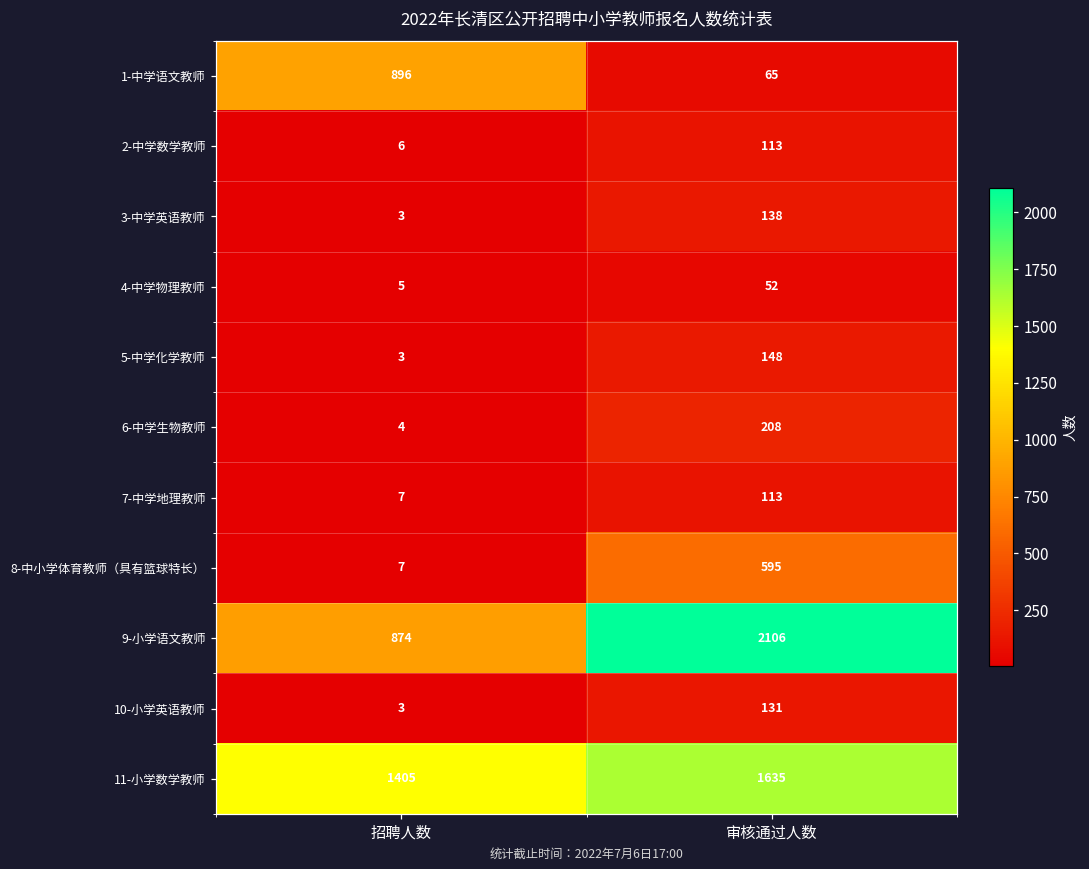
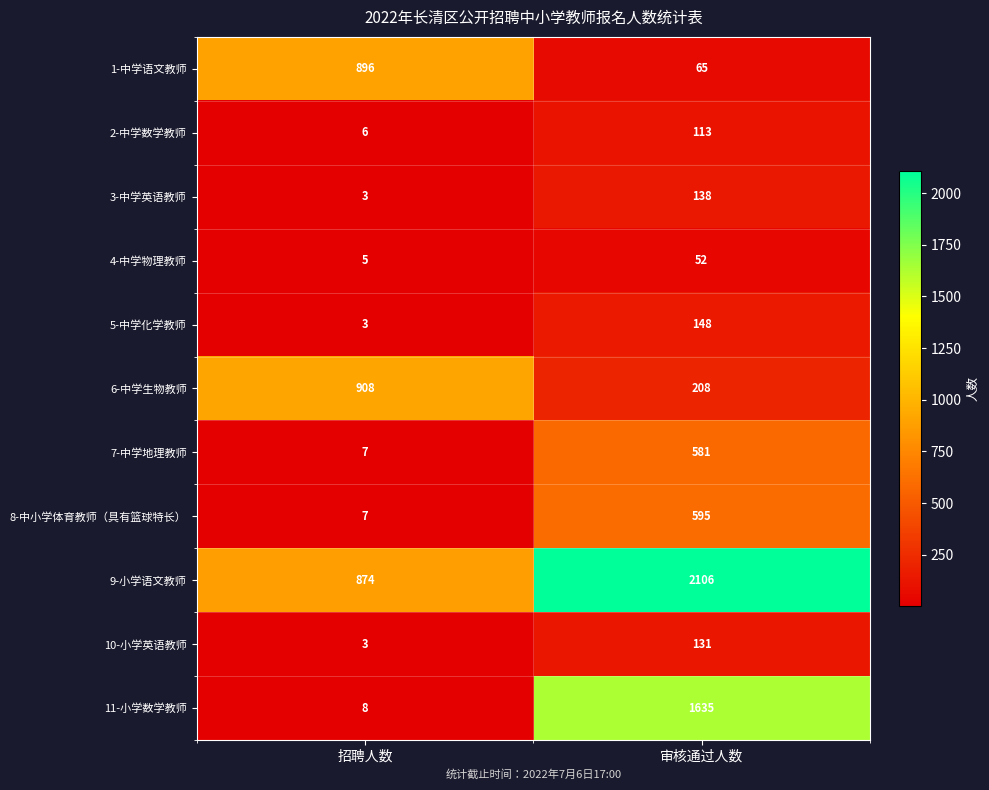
6-中学生物教师, 招聘人数: 4 -> 908
7-中学地理教师, 审核通过人数: 113 -> 581
11-小学数学教师, 招聘人数: 1405 -> 8
